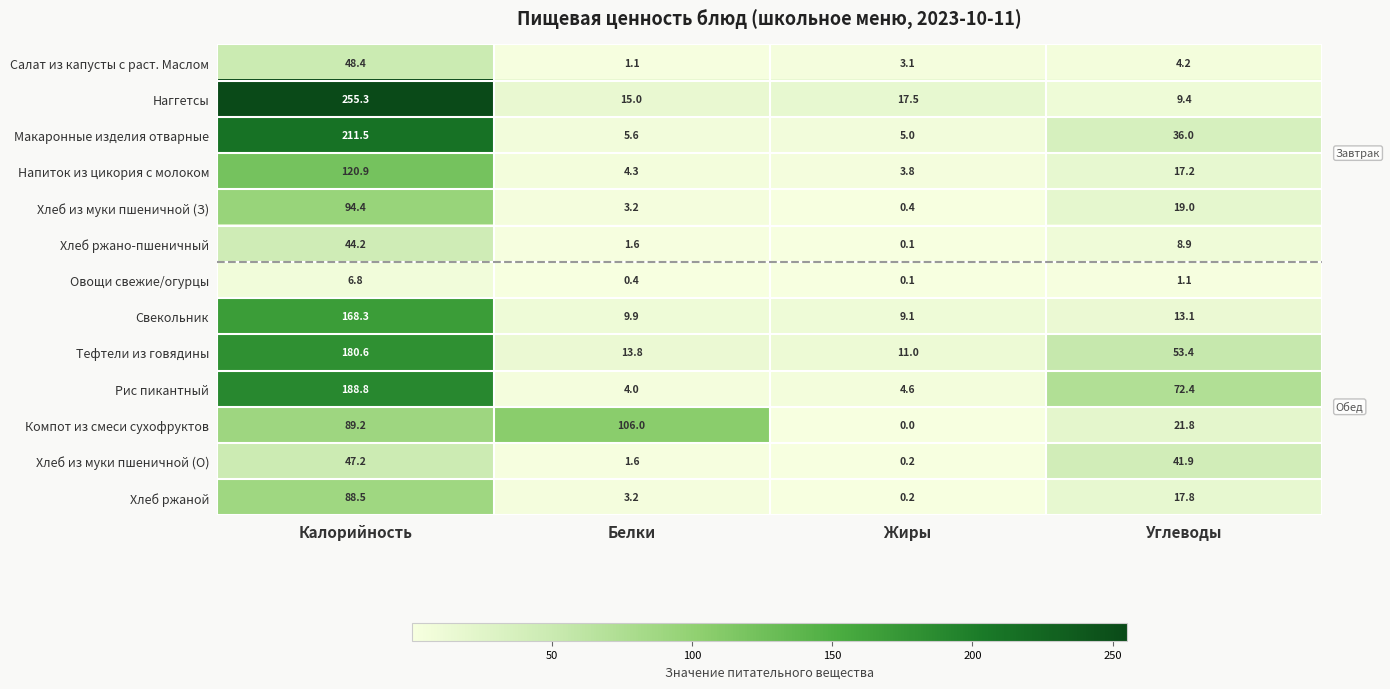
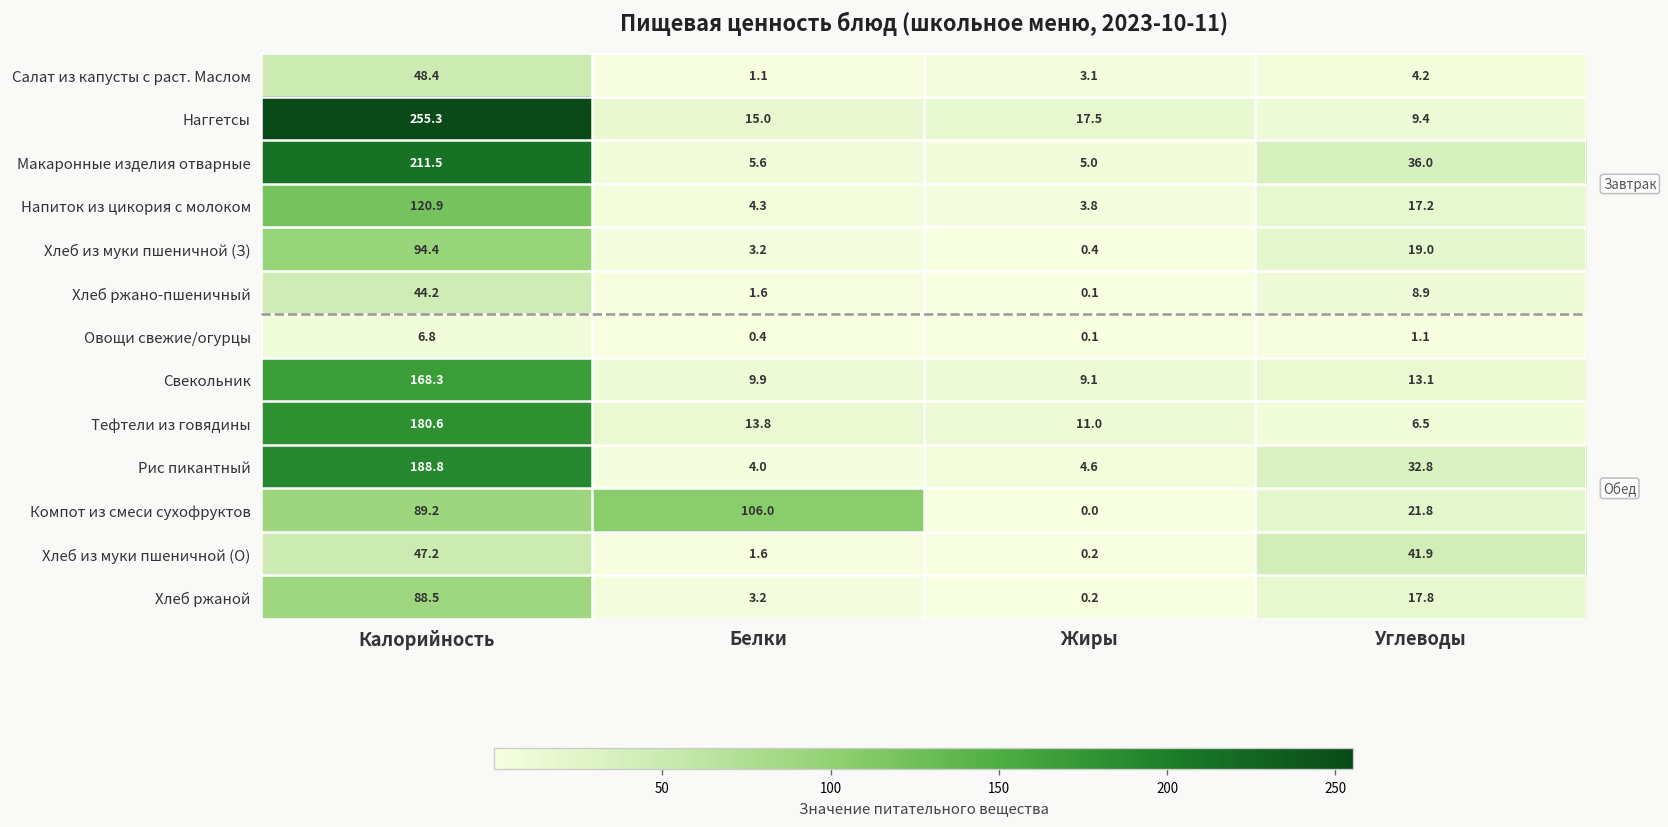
Тефтели из говядины, Углеводы: 53.4 -> 6.5
Рис пикантный, Углеводы: 72.4 -> 32.8
